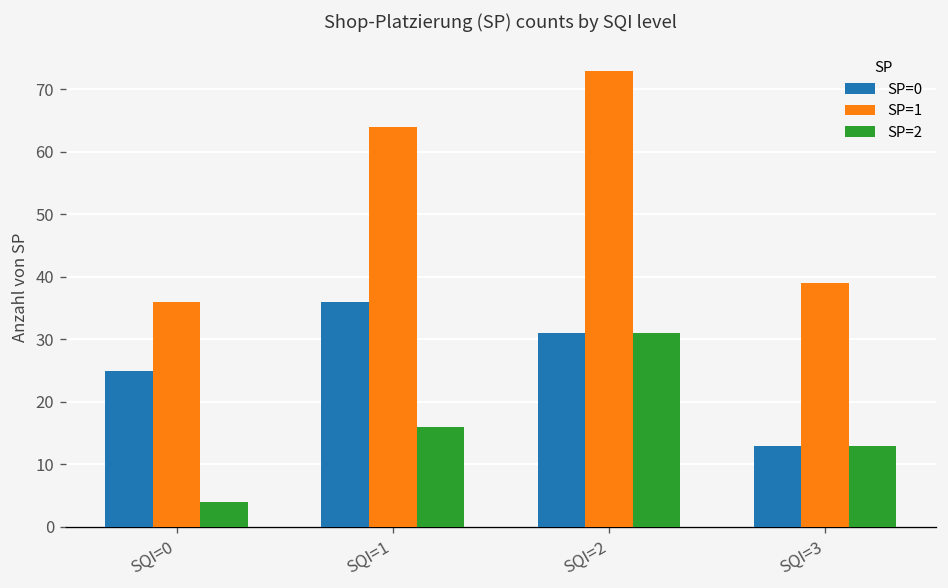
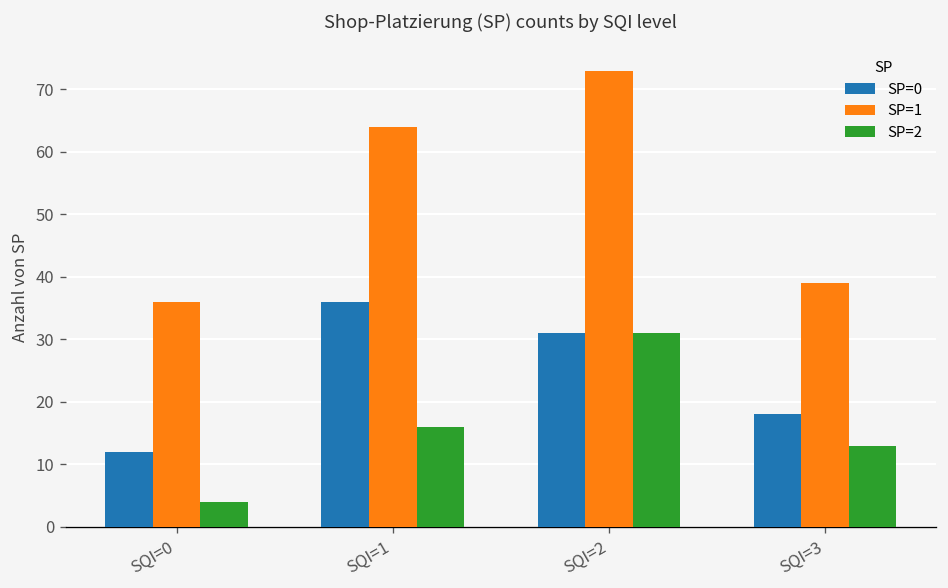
SP=0, SQI=0: 25 -> 12
SP=0, SQI=3: 13 -> 18
